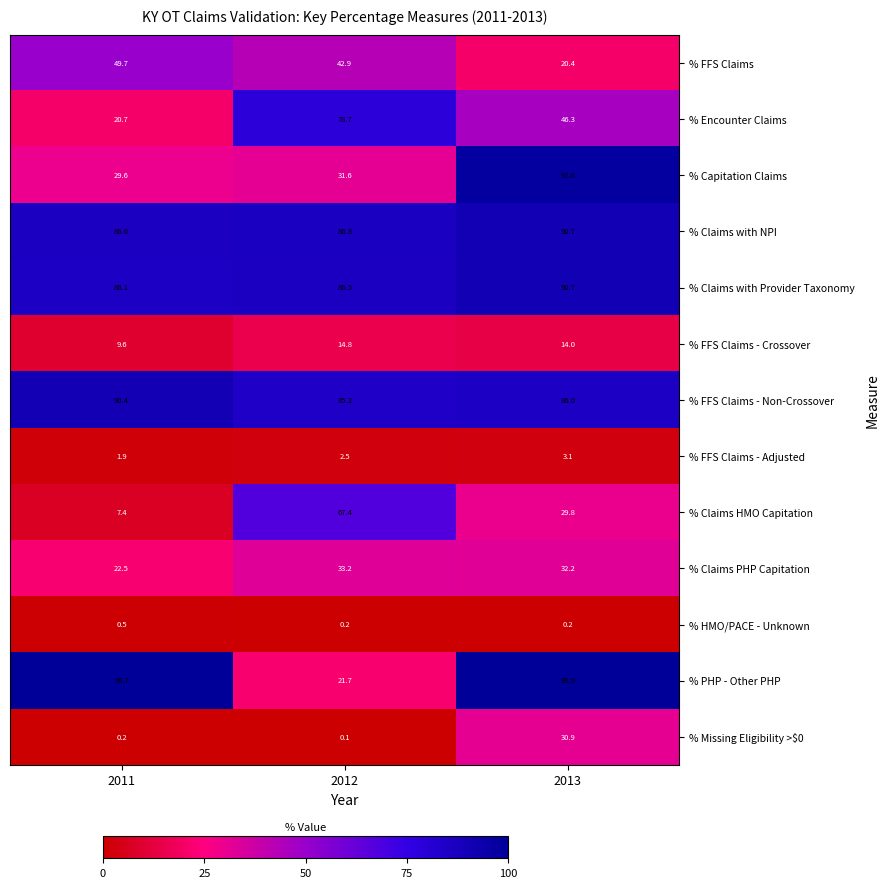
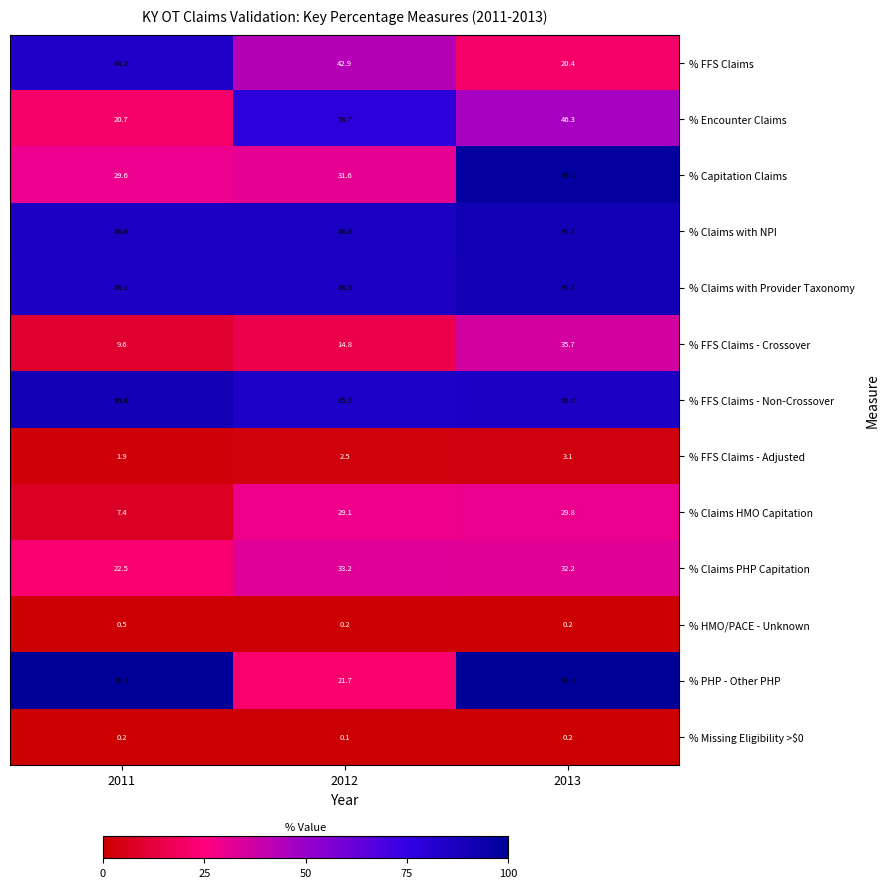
% FFS Claims, 2011: 49.7 -> 84.2
% FFS Claims - Crossover, 2013: 14.0 -> 35.7
% Claims HMO Capitation, 2012: 67.4 -> 29.1
% Missing Eligibility >$0, 2013: 30.9 -> 0.2
